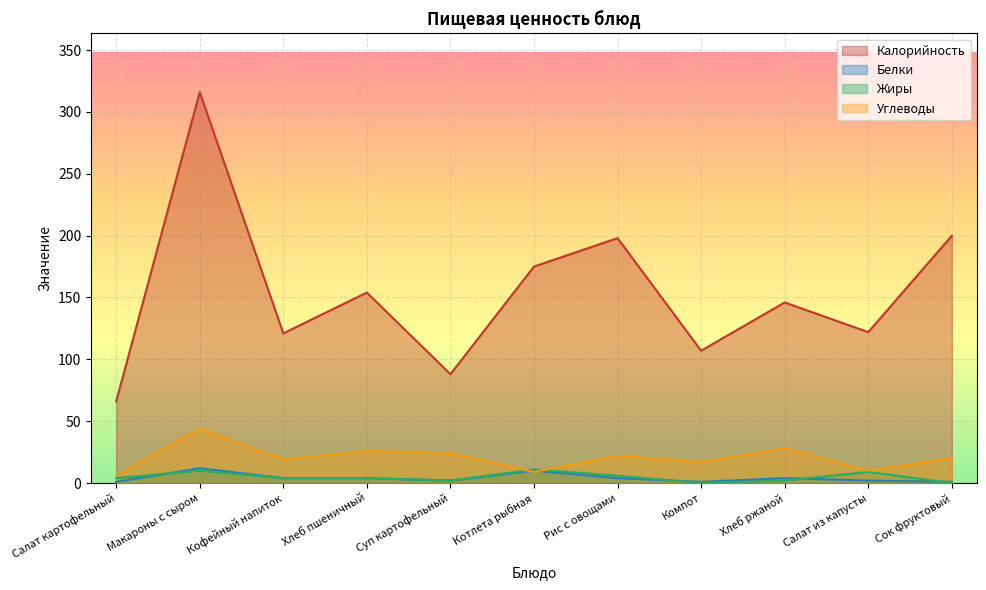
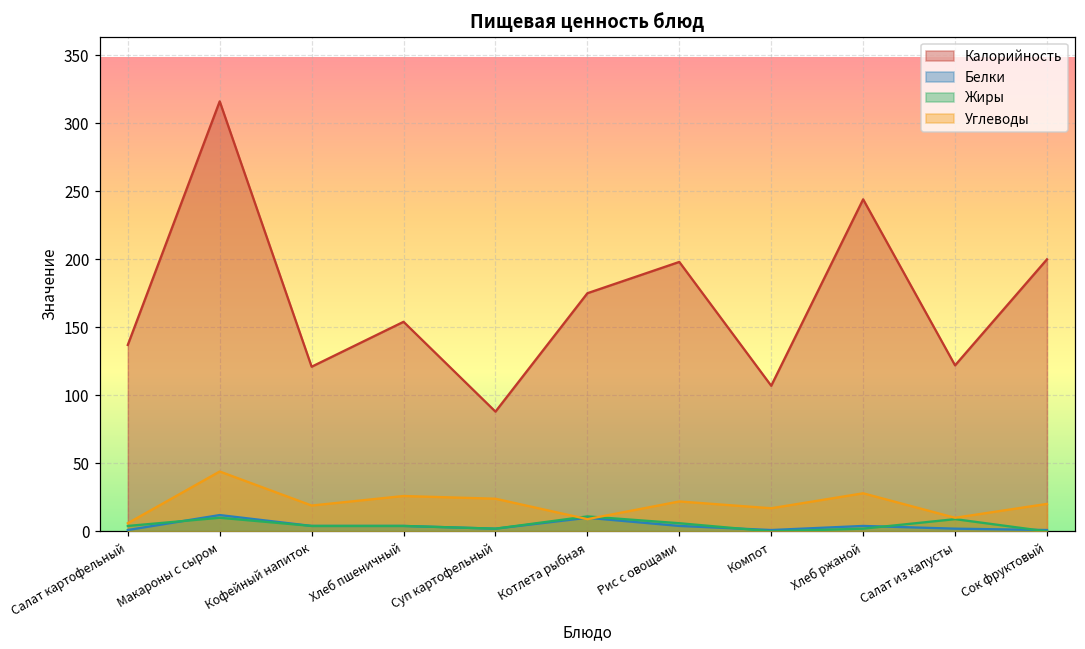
Калорийность, Салат картофельный: 66 -> 137
Калорийность, Хлеб ржаной: 146 -> 244
